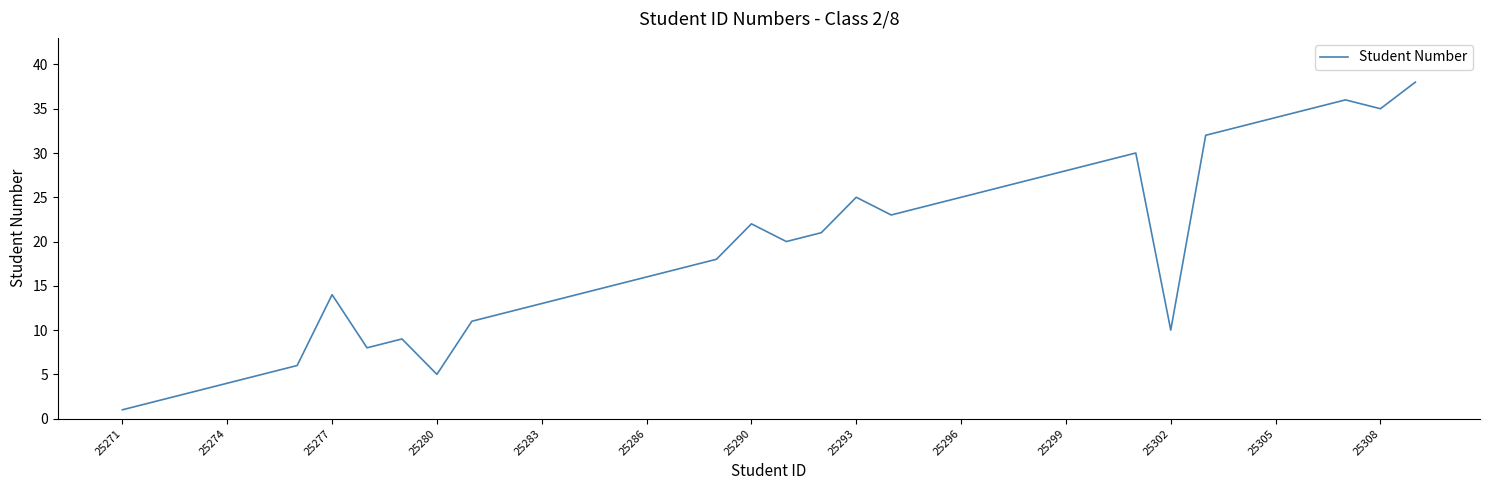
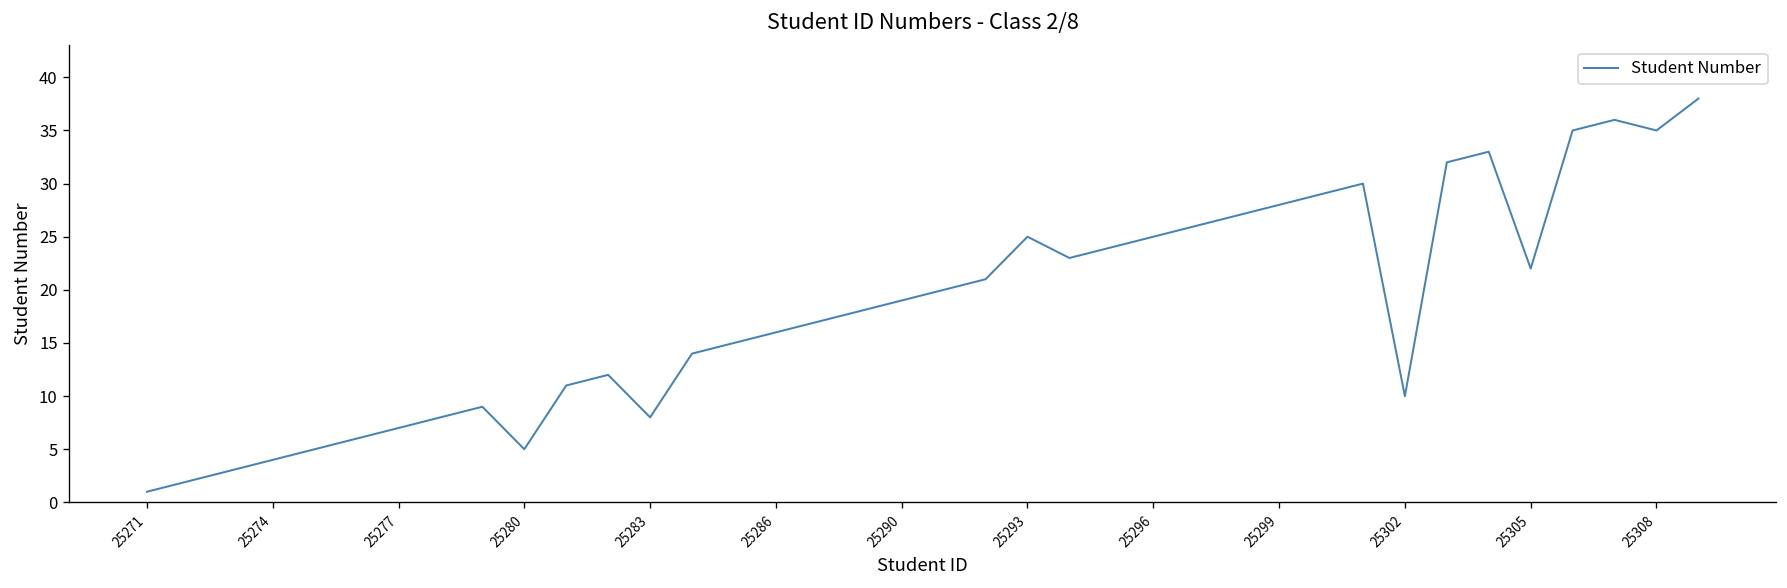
25277: 14 -> 7
25283: 13 -> 8
25290: 22 -> 19
25305: 34 -> 22
